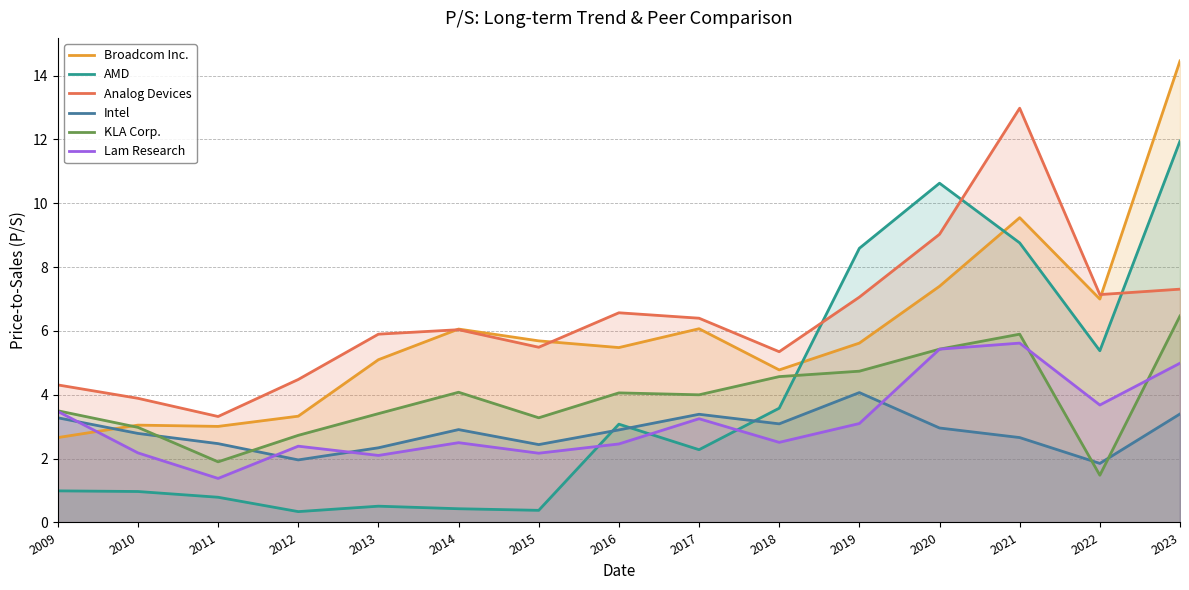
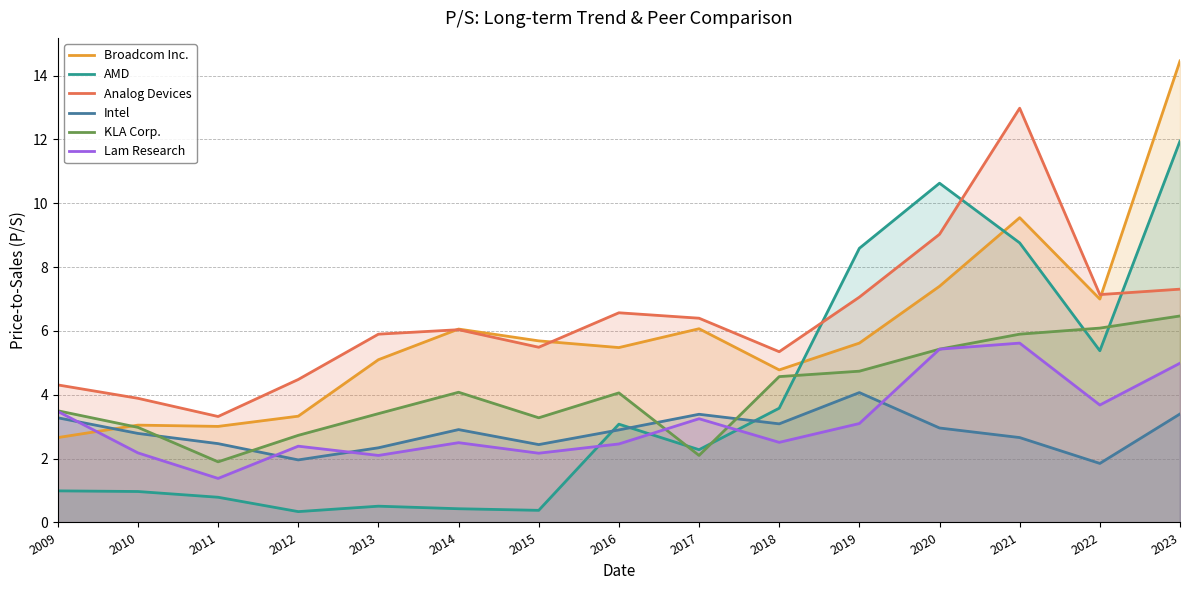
KLA Corp., 2017: 4.0 -> 2.1
KLA Corp., 2022: 1.5 -> 6.1
